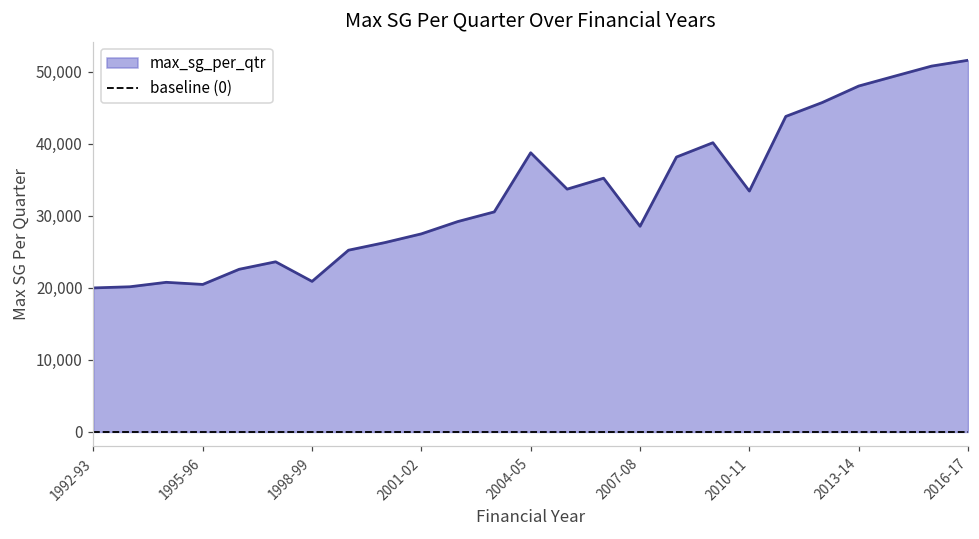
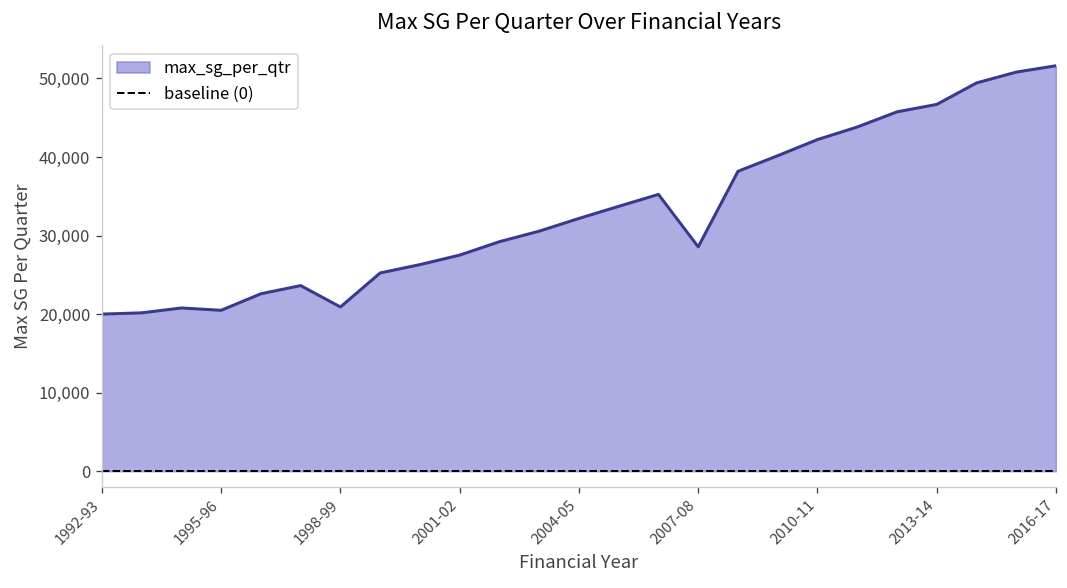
2004-05: 39,000 -> 32,000
2010-11: 33,000 -> 42,000
2013-14: 48,000 -> 47,000
